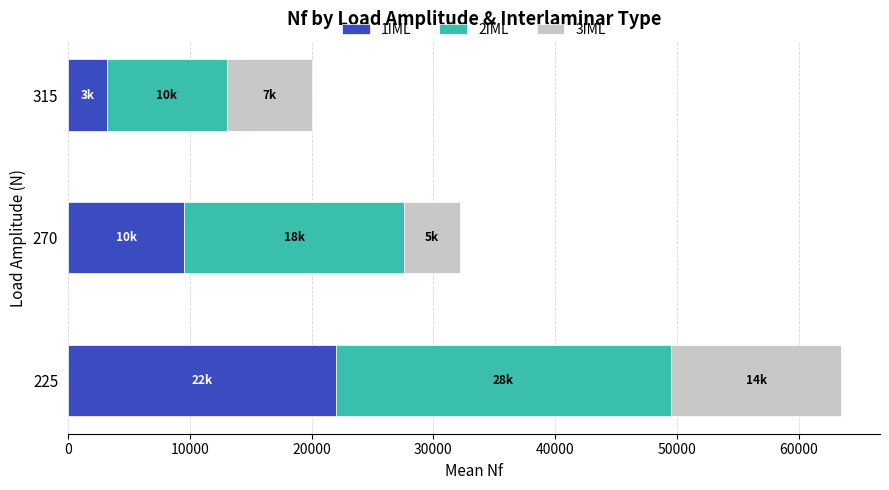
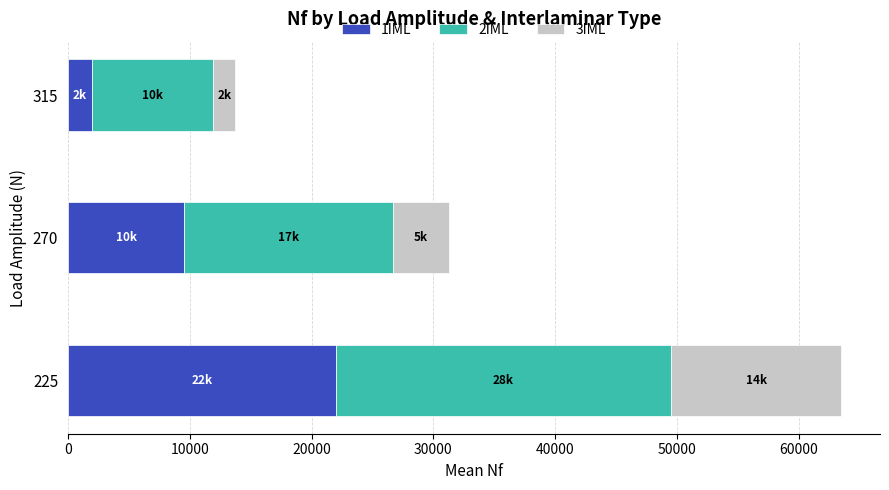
1IML, 315: 3k -> 2k
3IML, 315: 7k -> 2k
2IML, 270: 18k -> 17k
